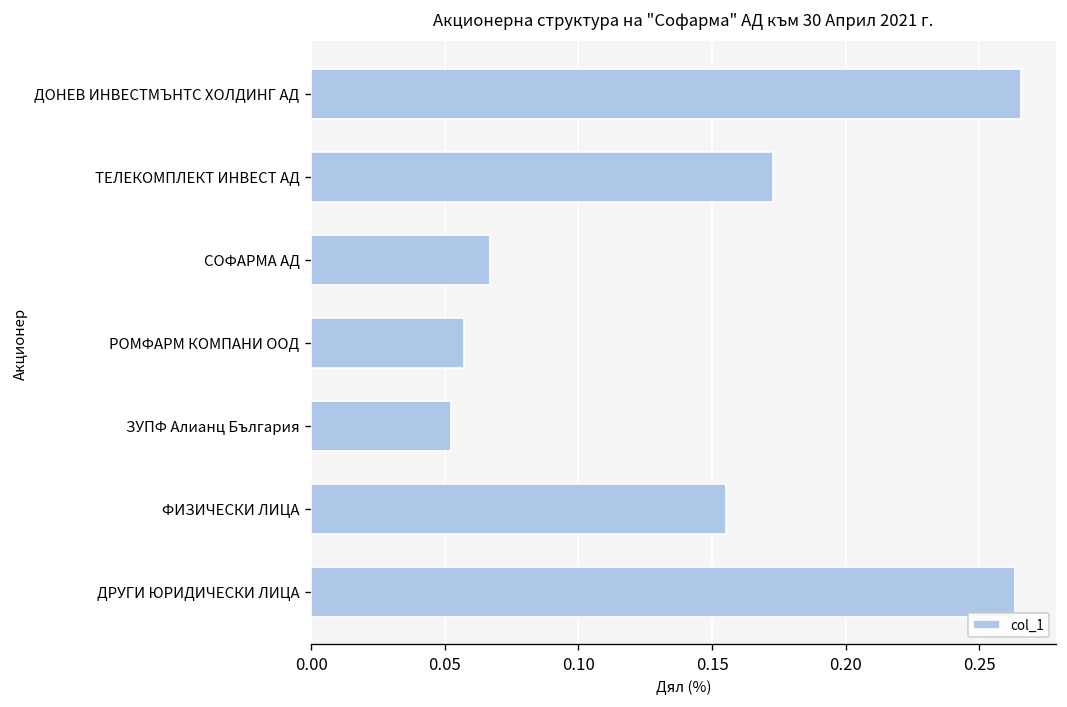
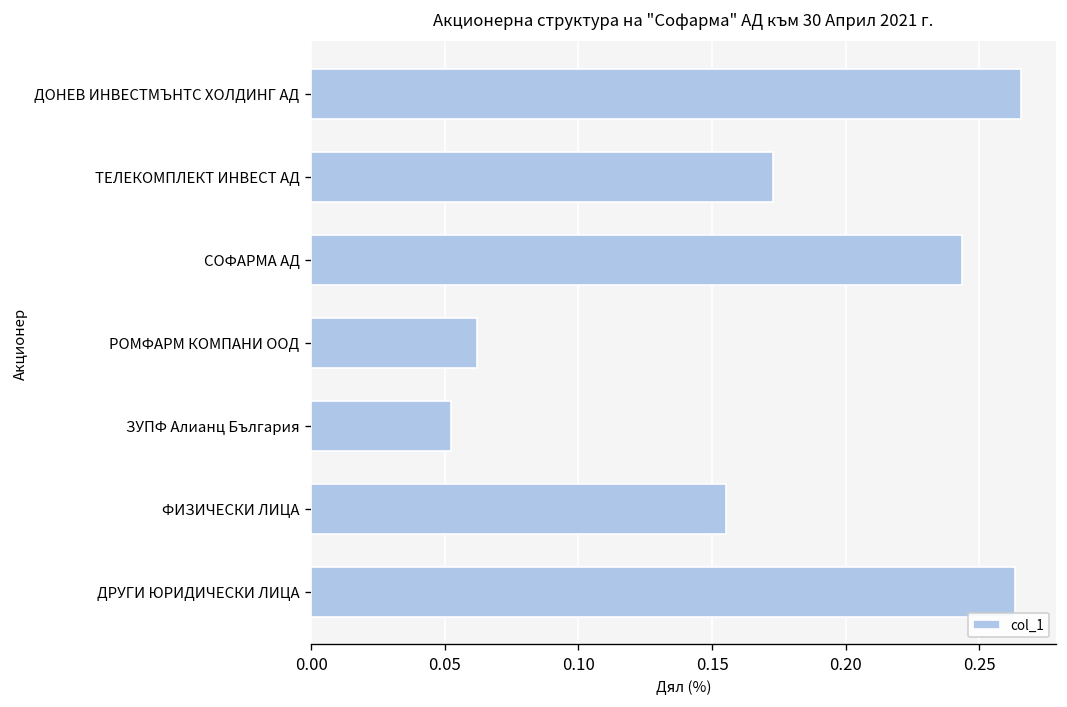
СОФАРМА АД: 0.067 -> 0.244
РОМФАРМ КОМПАНИ ООД: 0.057 -> 0.062
